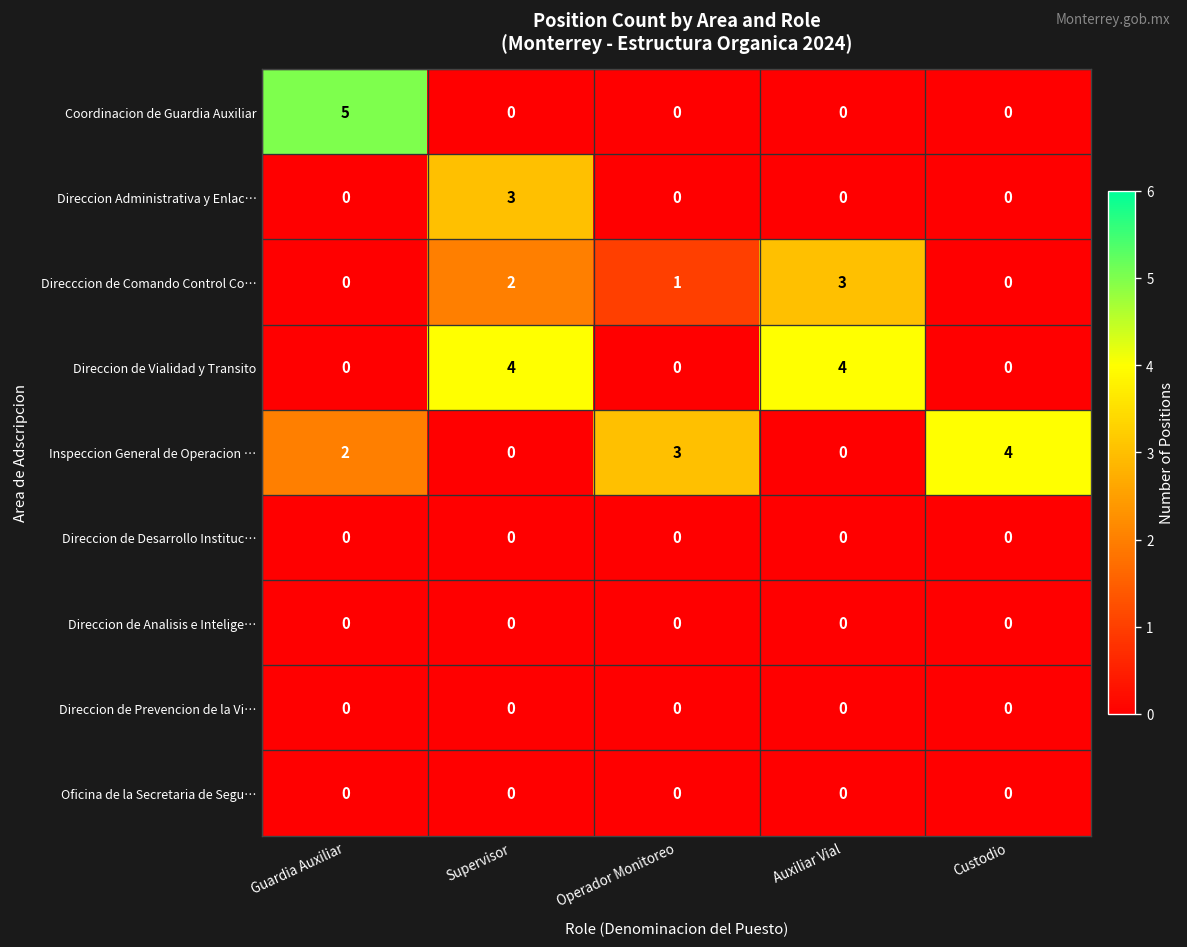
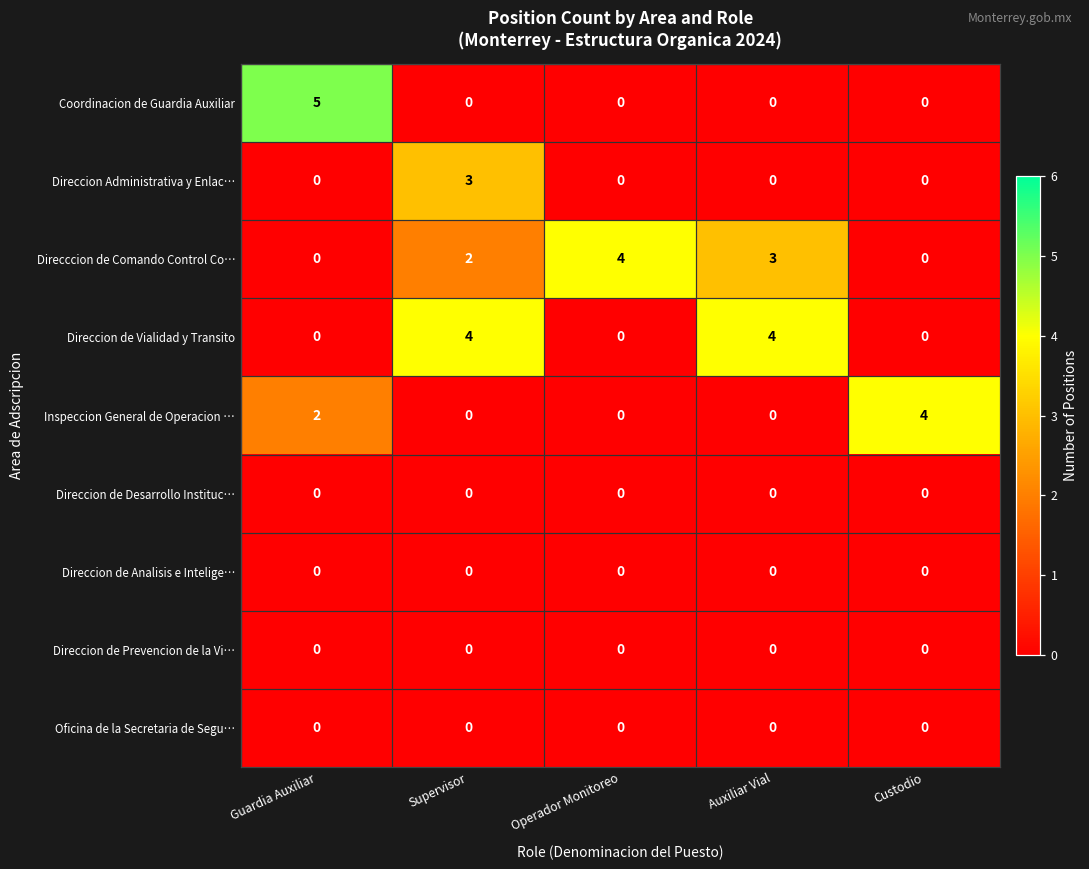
Direcccion de Comando Control Co…, Operador Monitoreo: 1 -> 4
Inspeccion General de Operacion …, Operador Monitoreo: 3 -> 0
